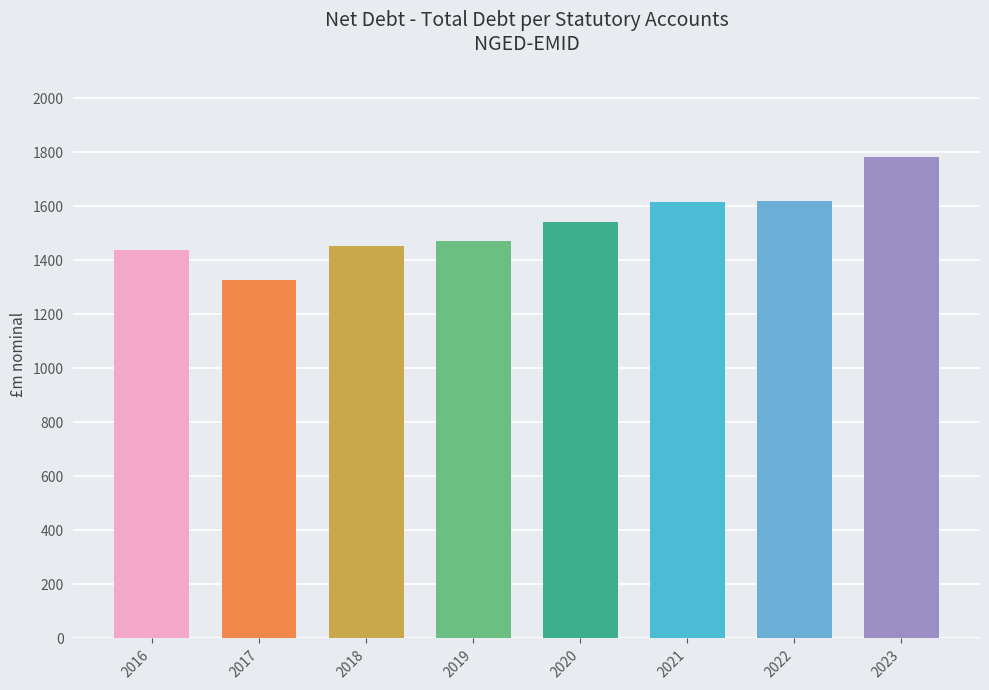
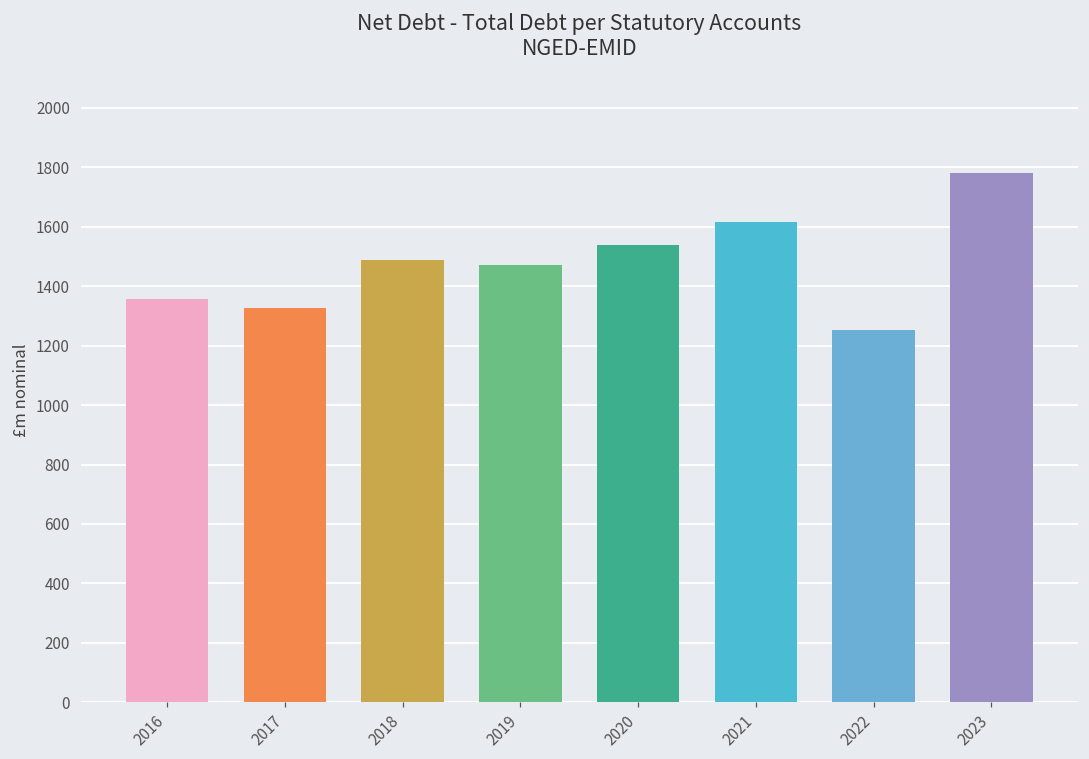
2016: 1440 -> 1360
2018: 1450 -> 1490
2022: 1620 -> 1250
